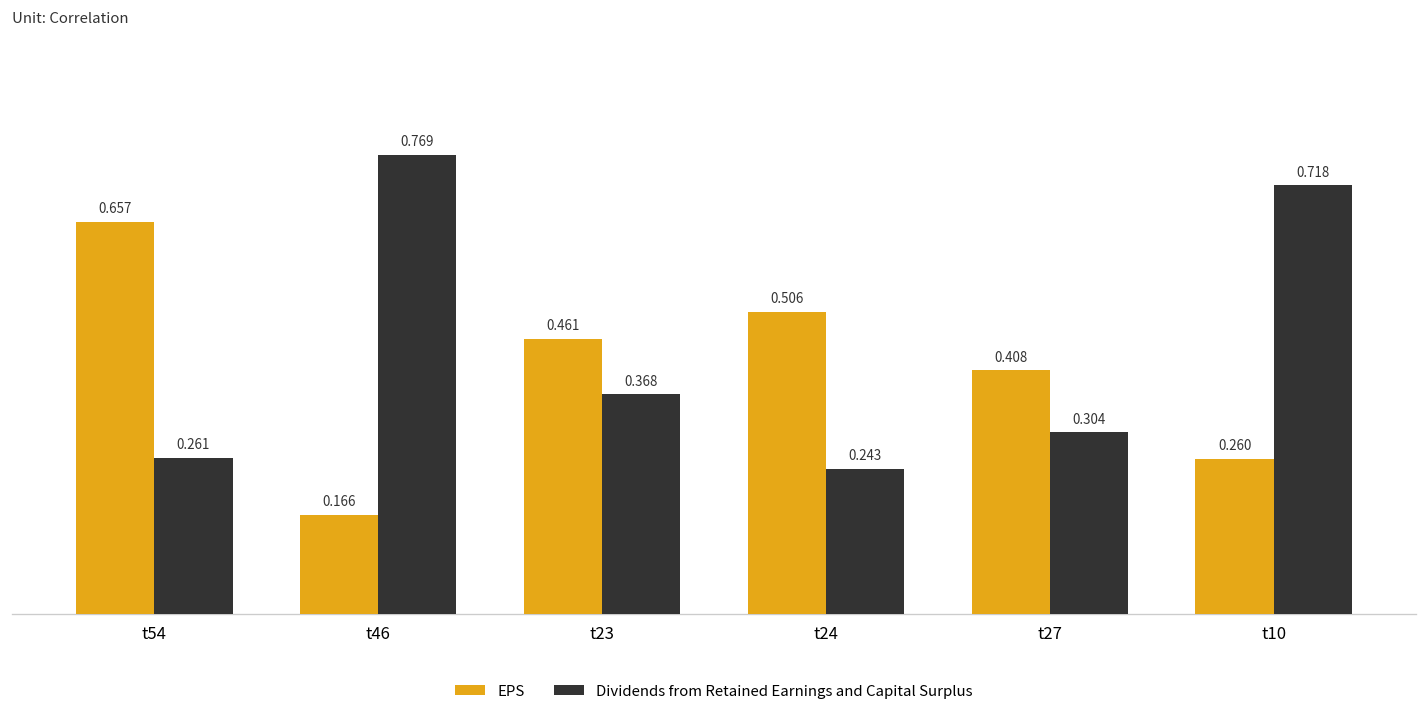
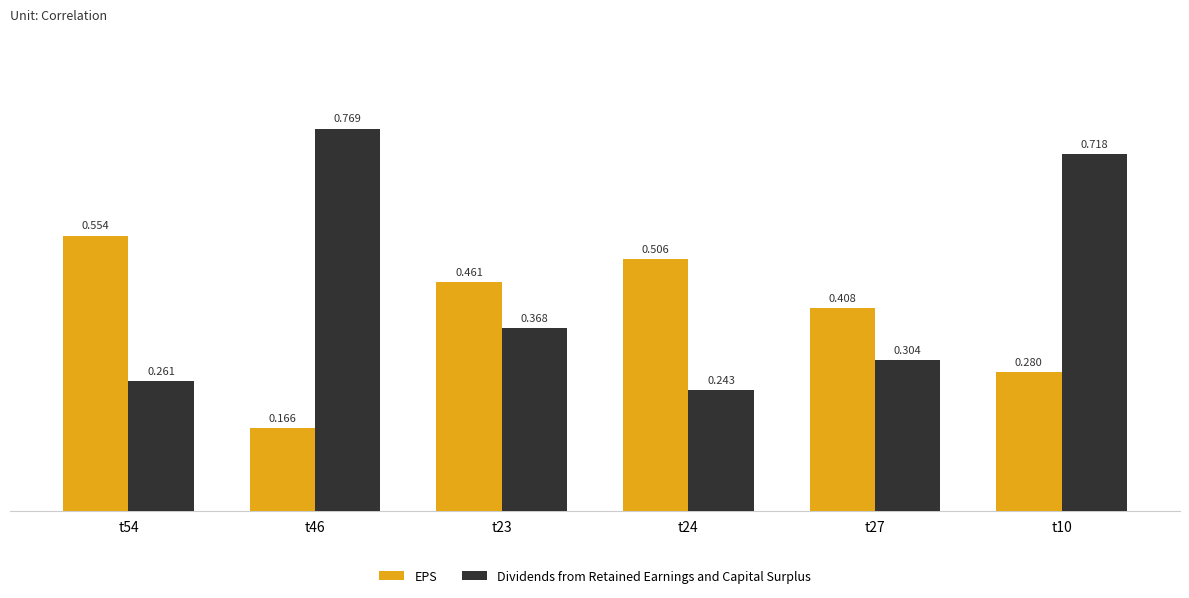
EPS, t54: 0.657 -> 0.554
EPS, t10: 0.260 -> 0.280
